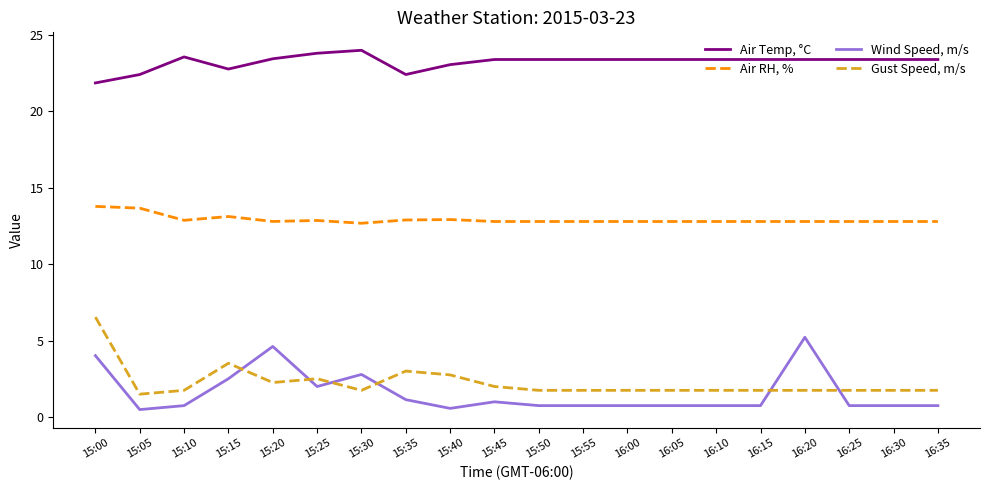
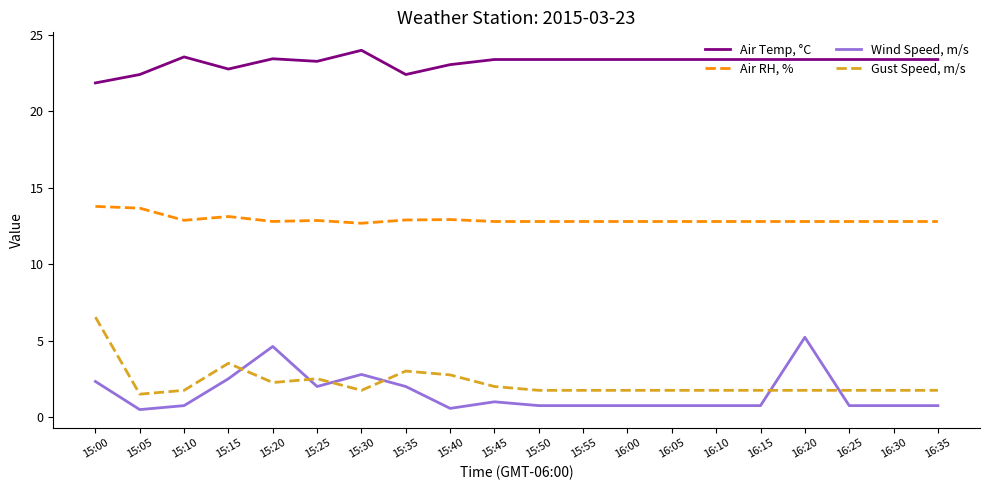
Wind Speed, m/s, 15:00: 4.0 -> 2.3
Air Temp, °C, 15:25: 23.8 -> 23.3
Wind Speed, m/s, 15:35: 1.2 -> 2.0
